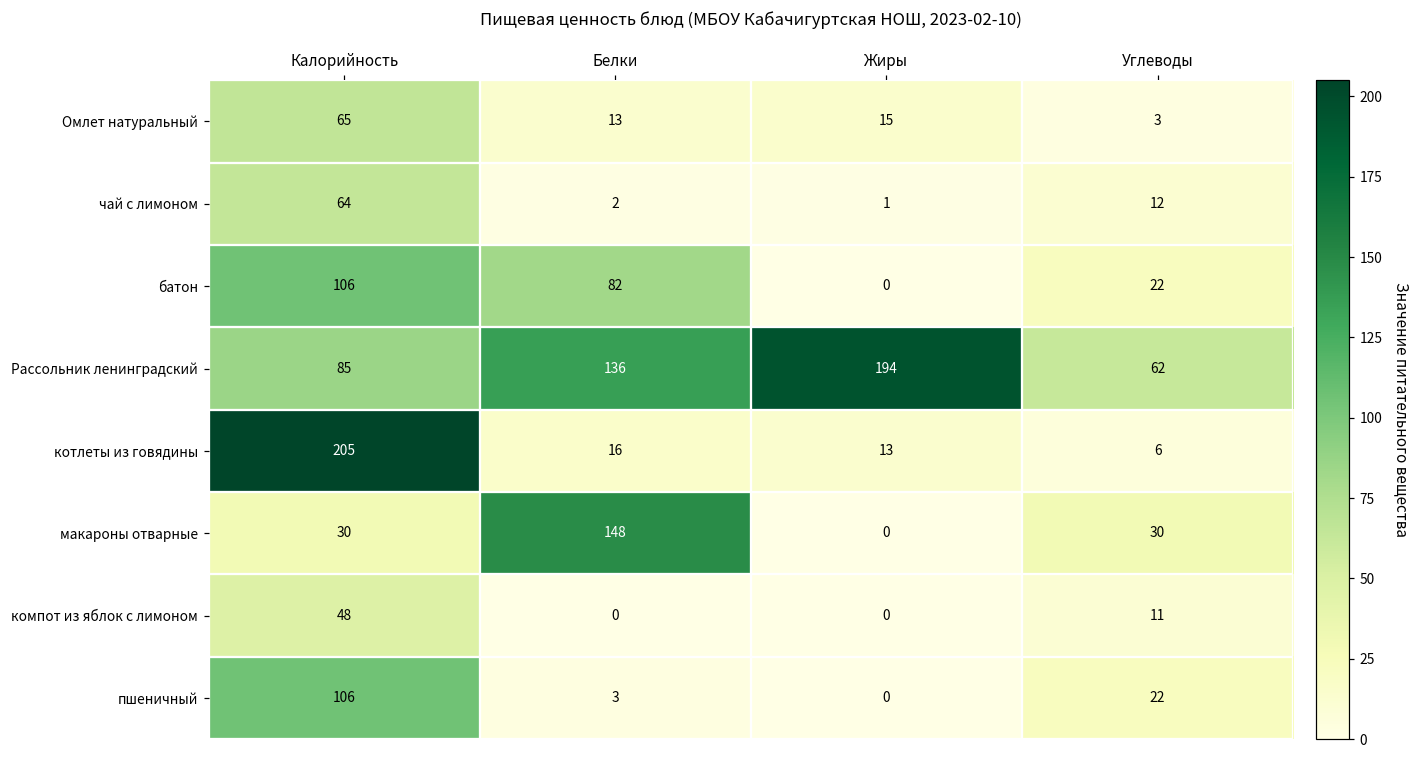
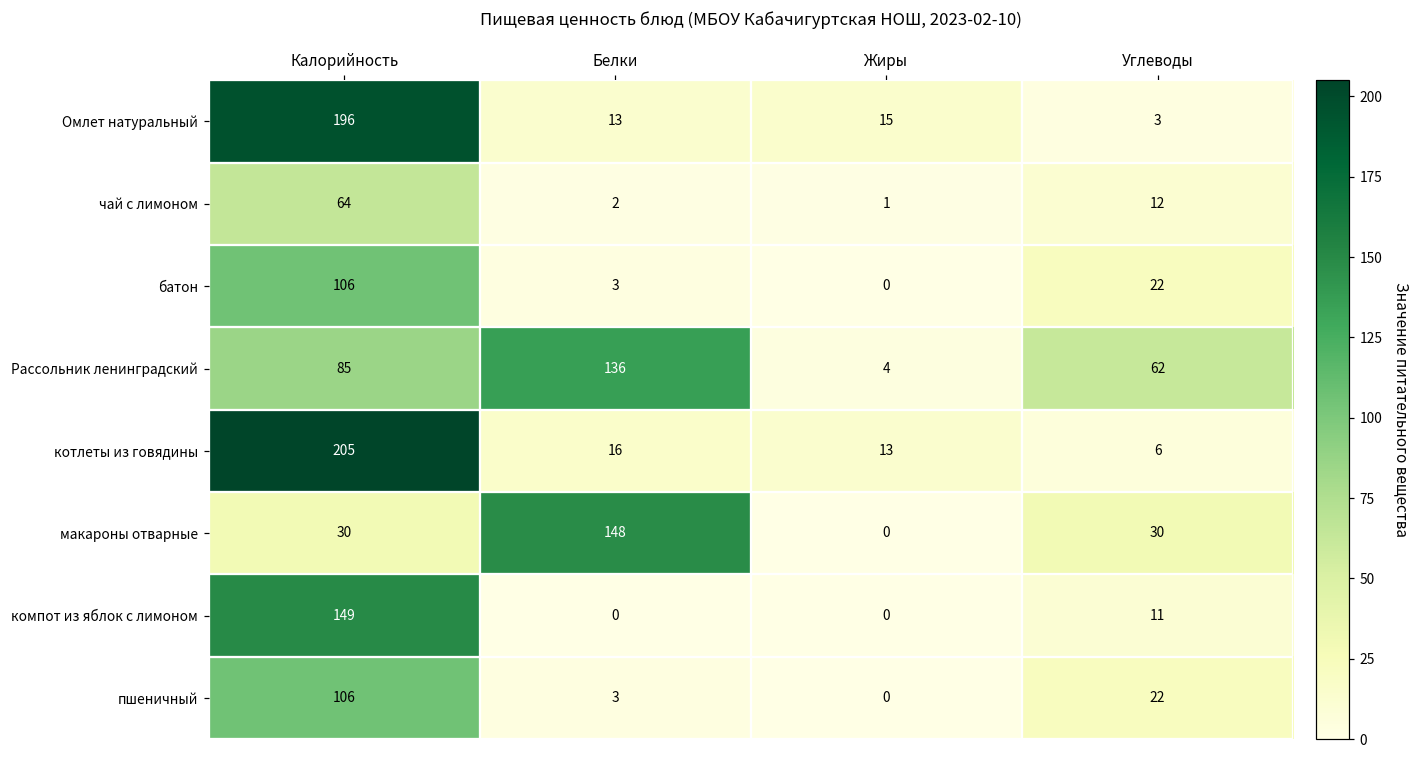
Омлет натуральный, Калорийность: 65 -> 196
батон, Белки: 82 -> 3
Рассольник ленинградский, Жиры: 194 -> 4
компот из яблок с лимоном, Калорийность: 48 -> 149
